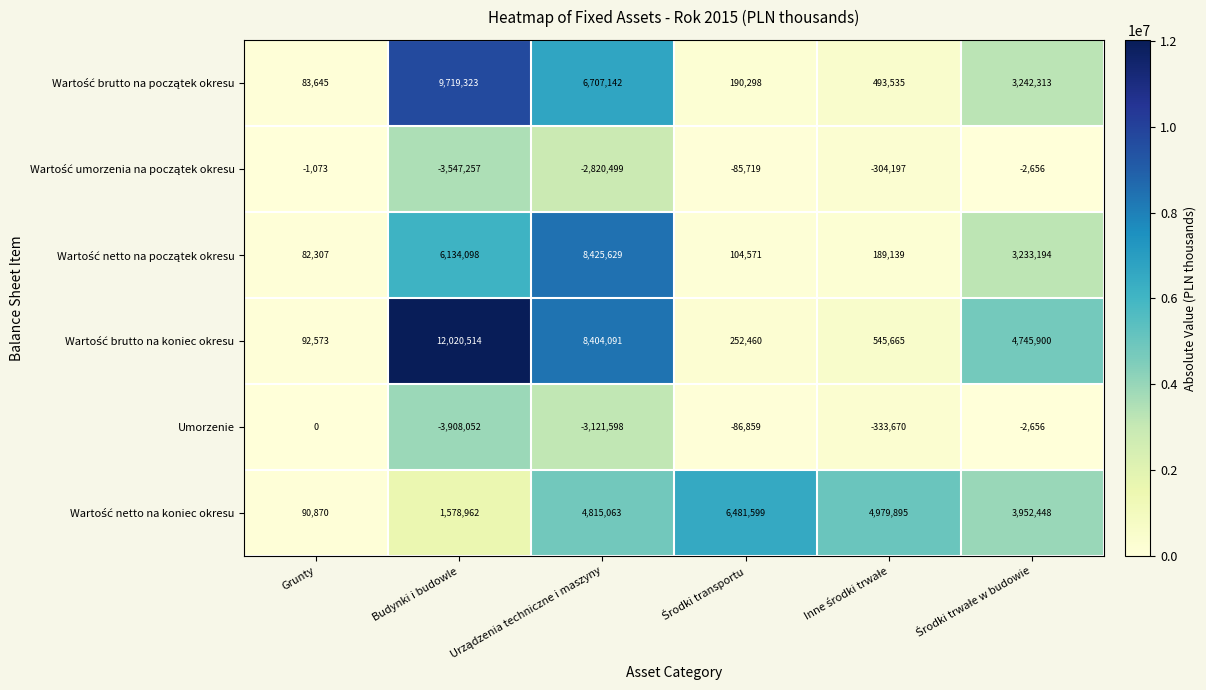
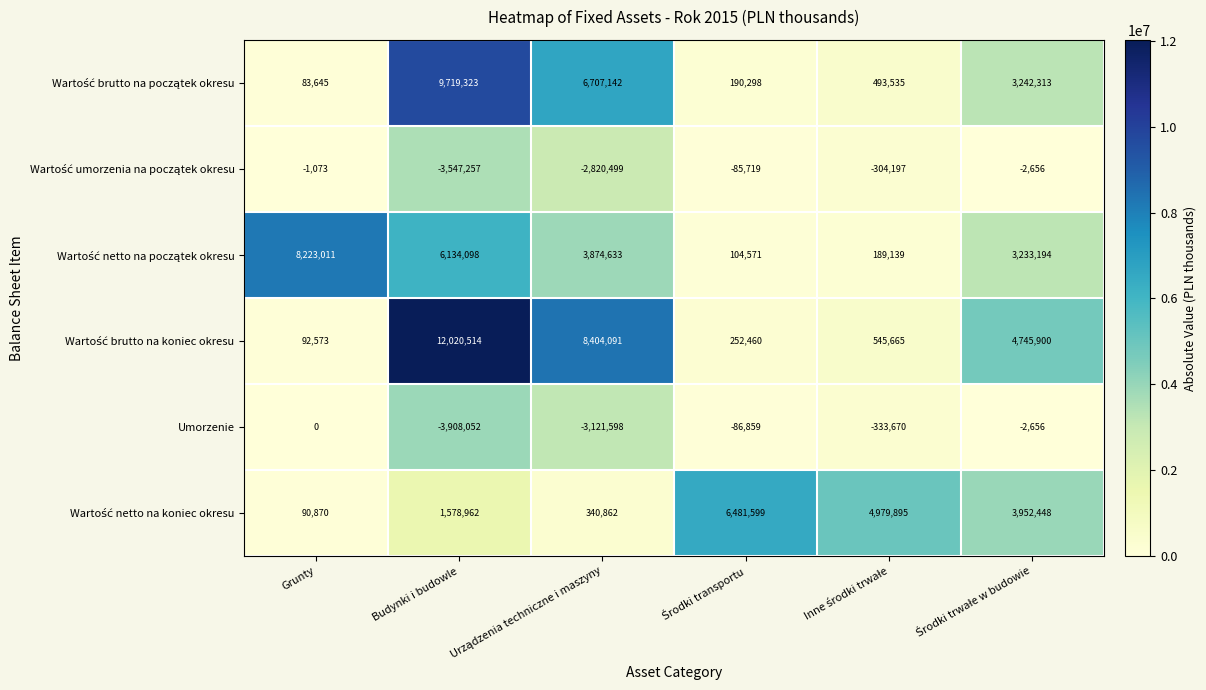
Wartość netto na początek okresu, Grunty: 82,307 -> 8,223,011
Wartość netto na początek okresu, Urządzenia techniczne i maszyny: 8,425,629 -> 3,874,633
Wartość netto na koniec okresu, Urządzenia techniczne i maszyny: 4,815,063 -> 340,862
